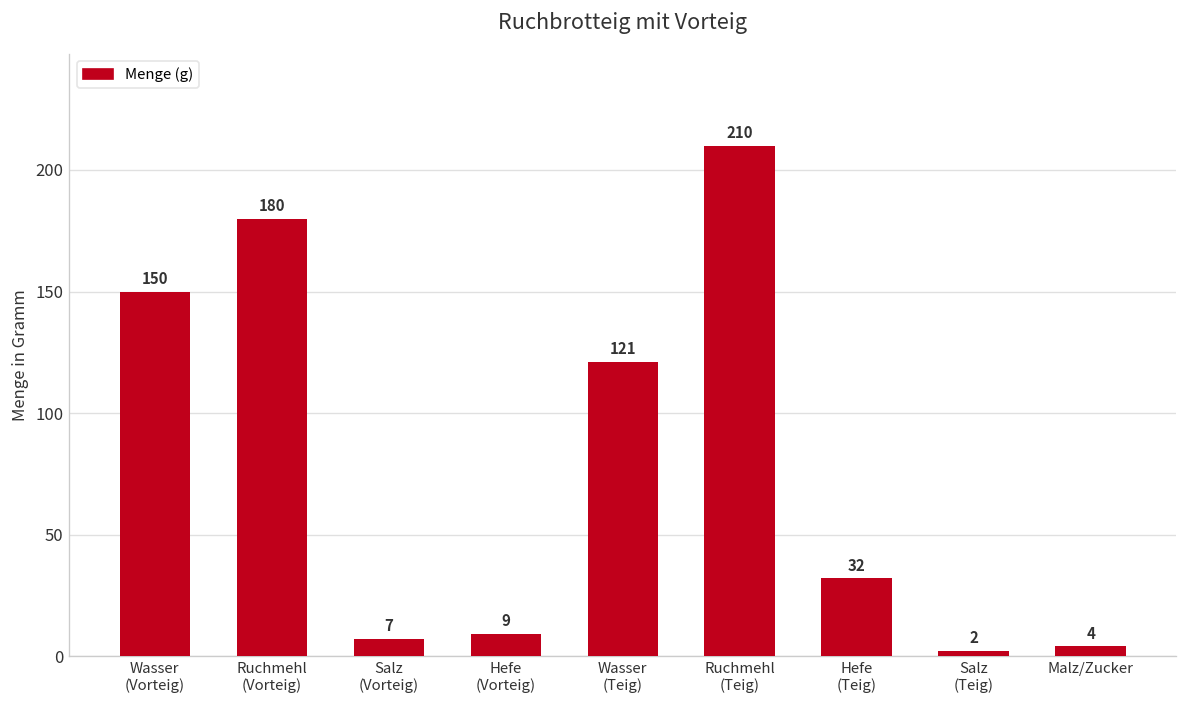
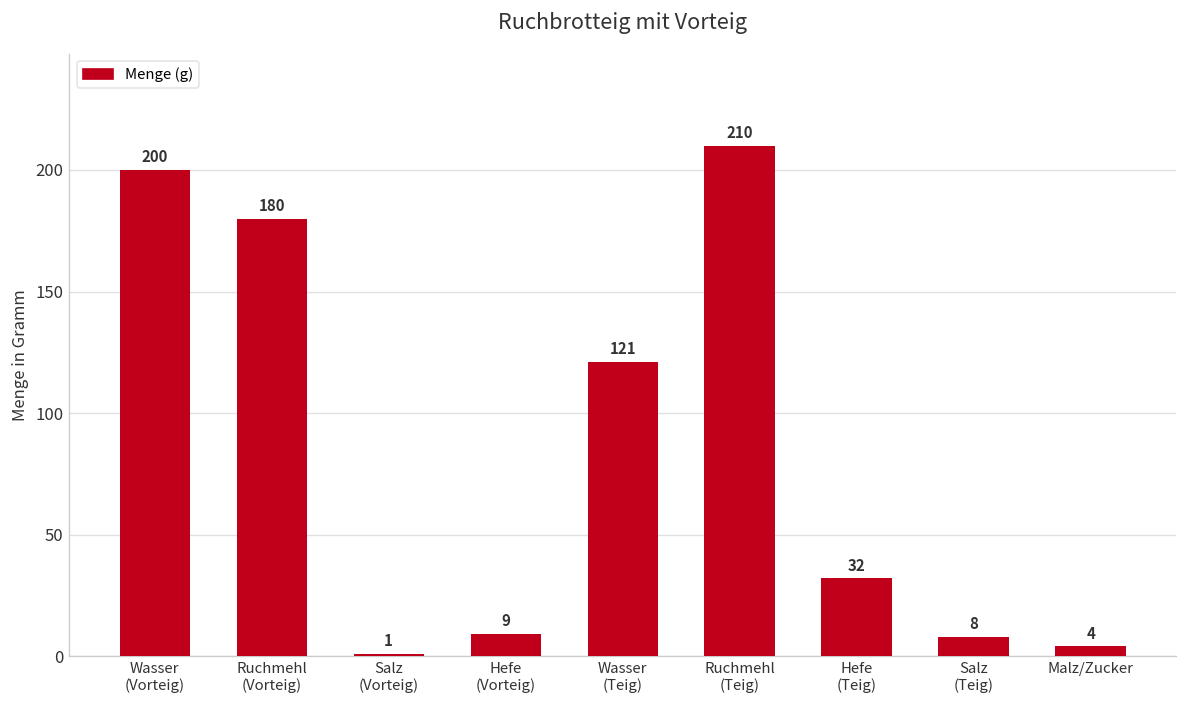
Wasser (Vorteig): 150 -> 200
Salz (Vorteig): 7 -> 1
Salz (Teig): 2 -> 8
